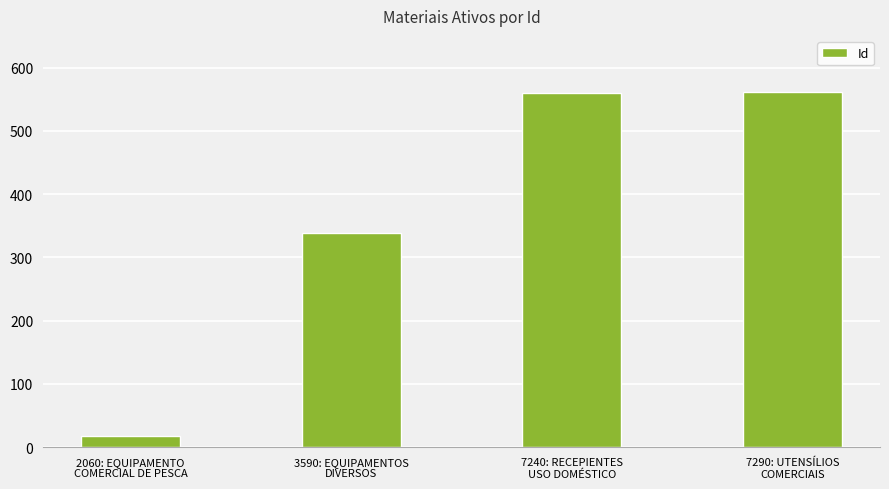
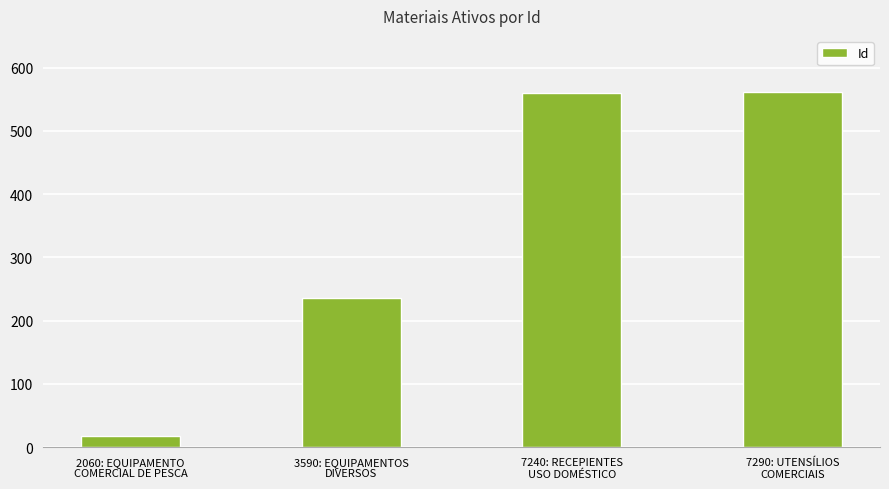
3590: EQUIPAMENTOS DIVERSOS: 340 -> 240
